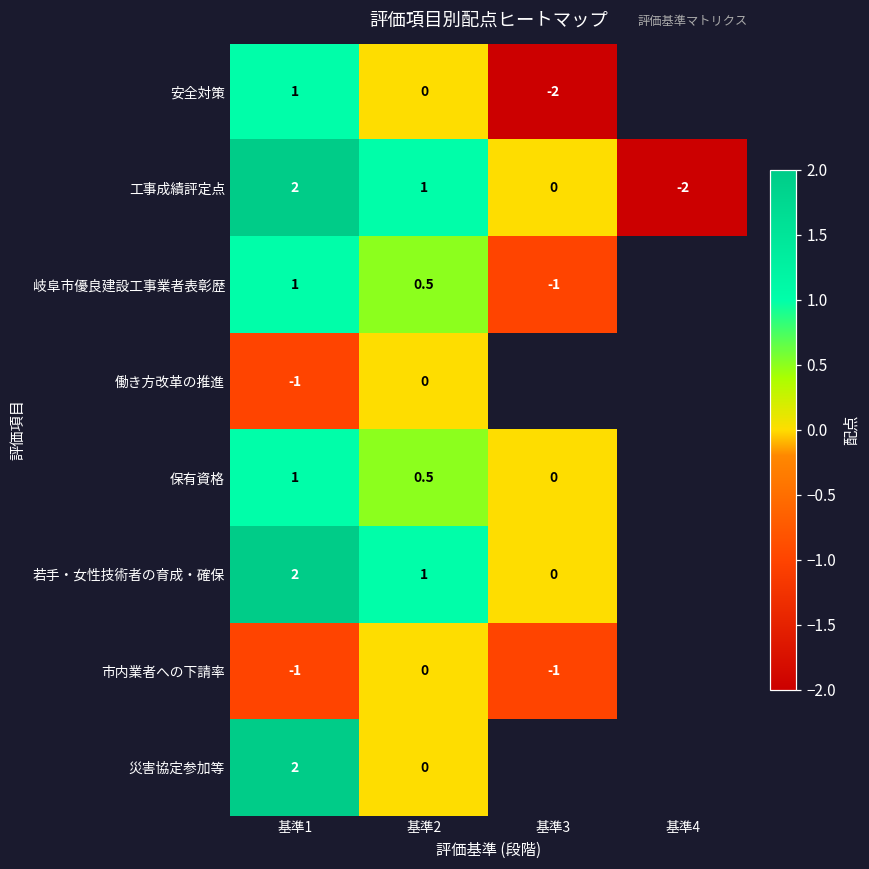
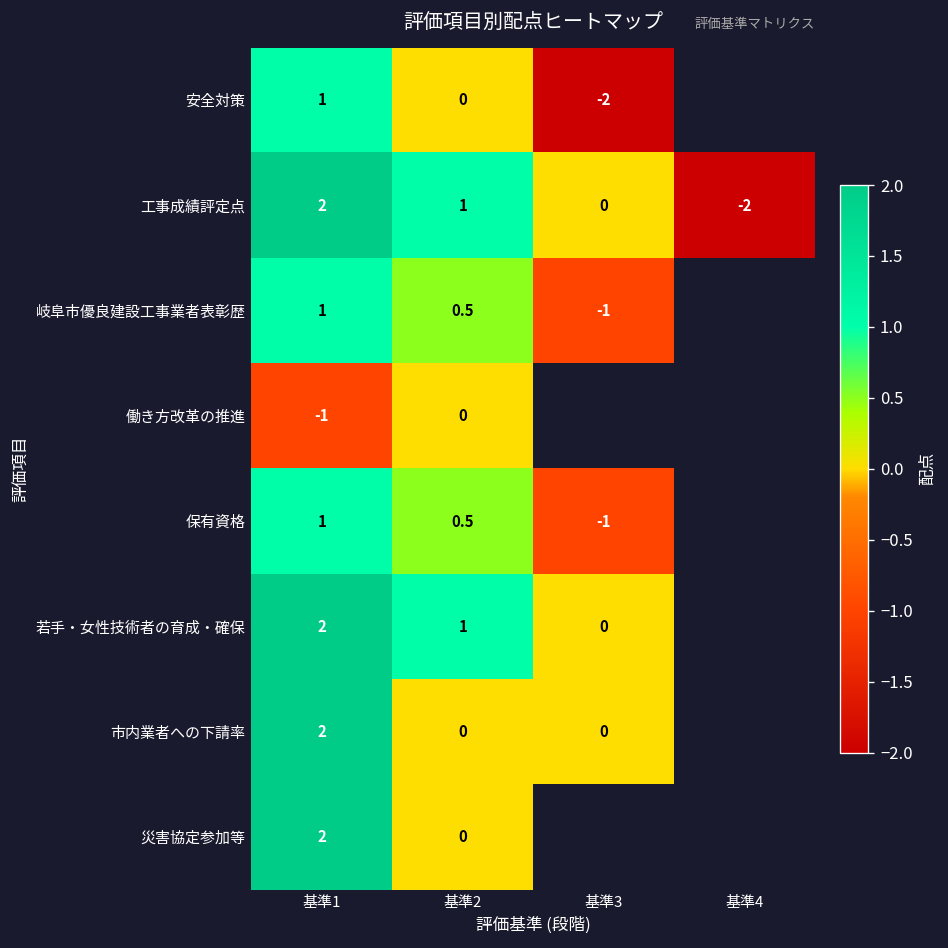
保有資格, 基準3: 0 -> -1
市内業者への下請率, 基準1: -1 -> 2
市内業者への下請率, 基準3: -1 -> 0
